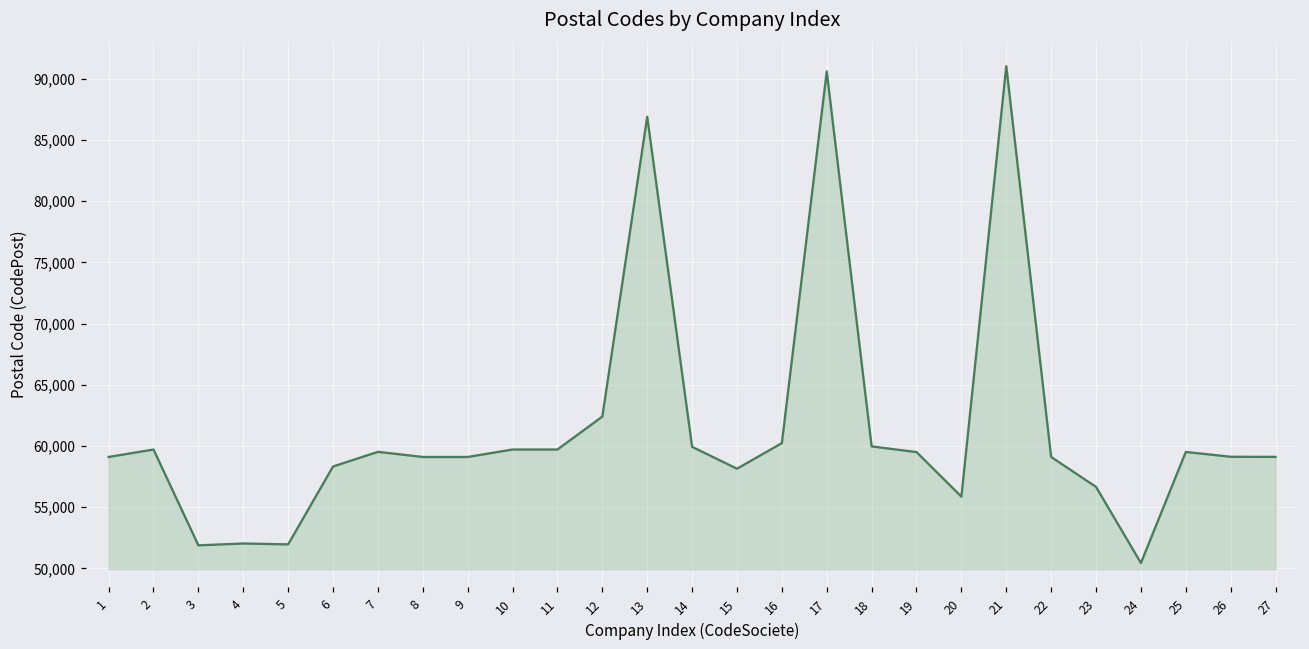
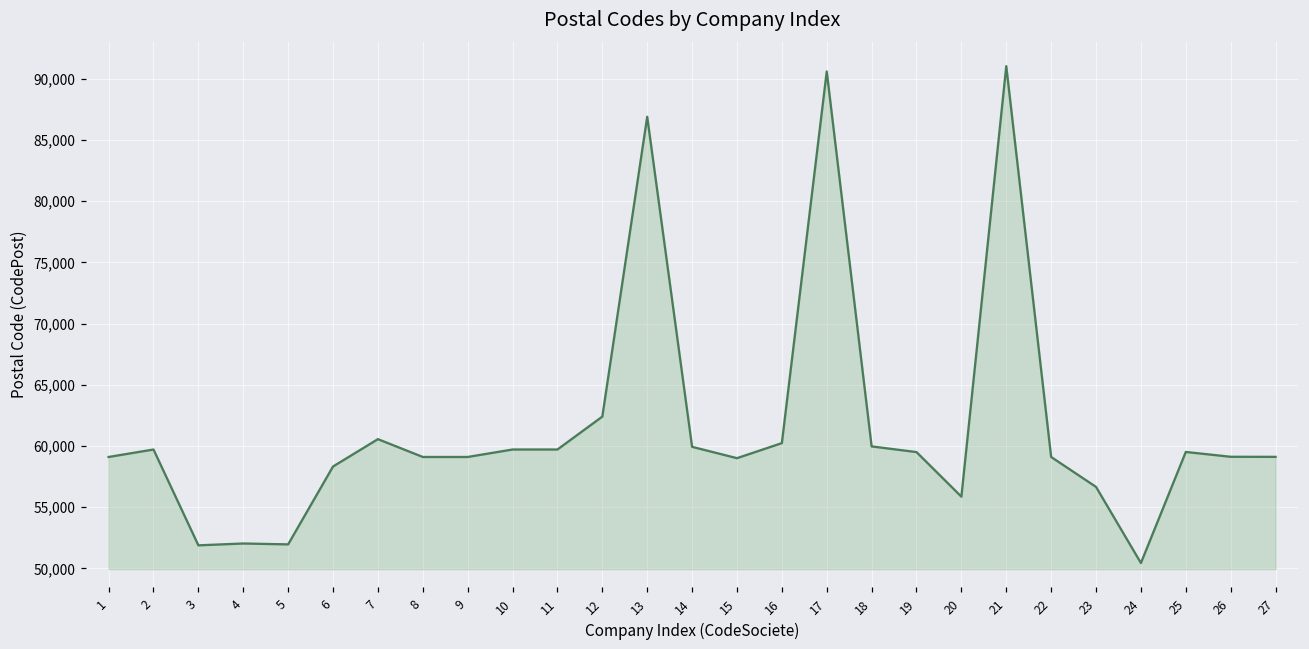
7: 59,500 -> 60,600
15: 58,100 -> 59,000
